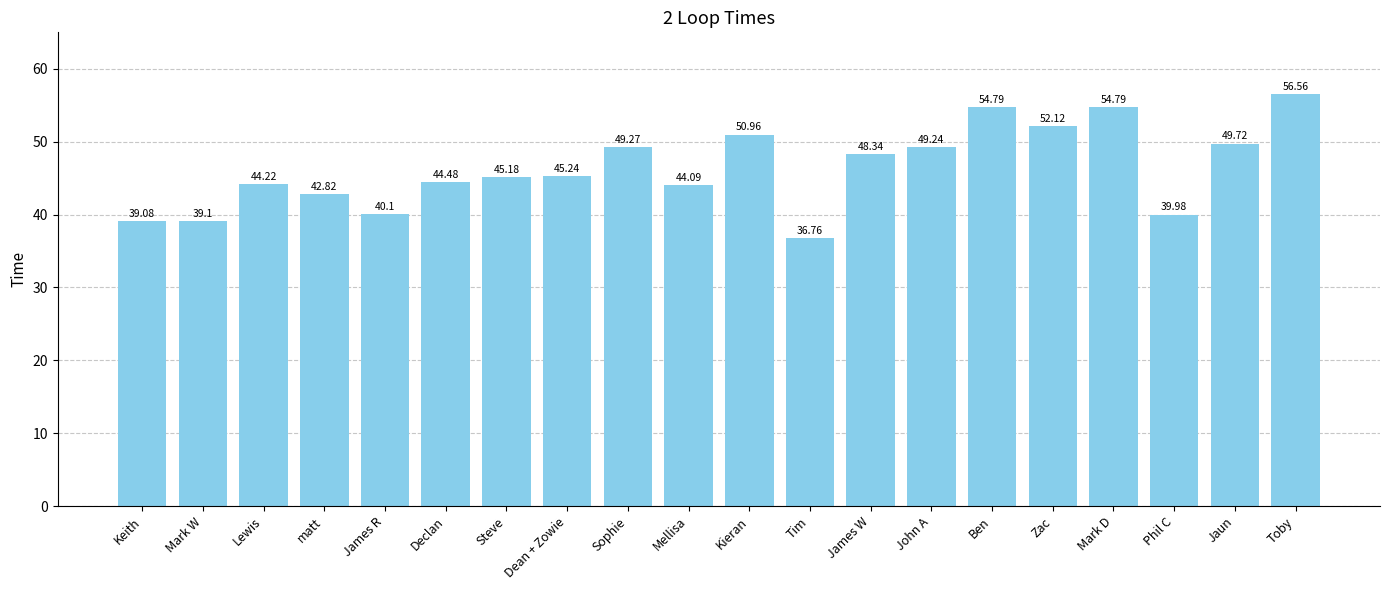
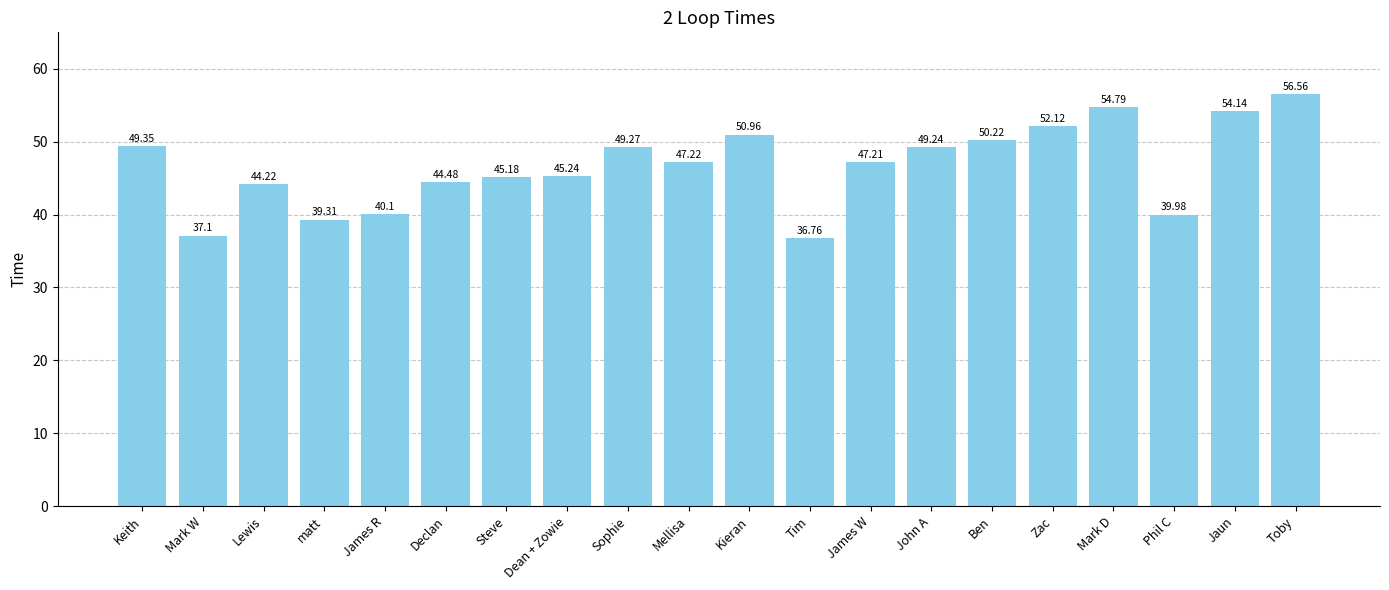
Keith: 39.08 -> 49.35
Mark W: 39.1 -> 37.1
matt: 42.82 -> 39.31
Mellisa: 44.09 -> 47.22
James W: 48.34 -> 47.21
Ben: 54.79 -> 50.22
Jaun: 49.72 -> 54.14
